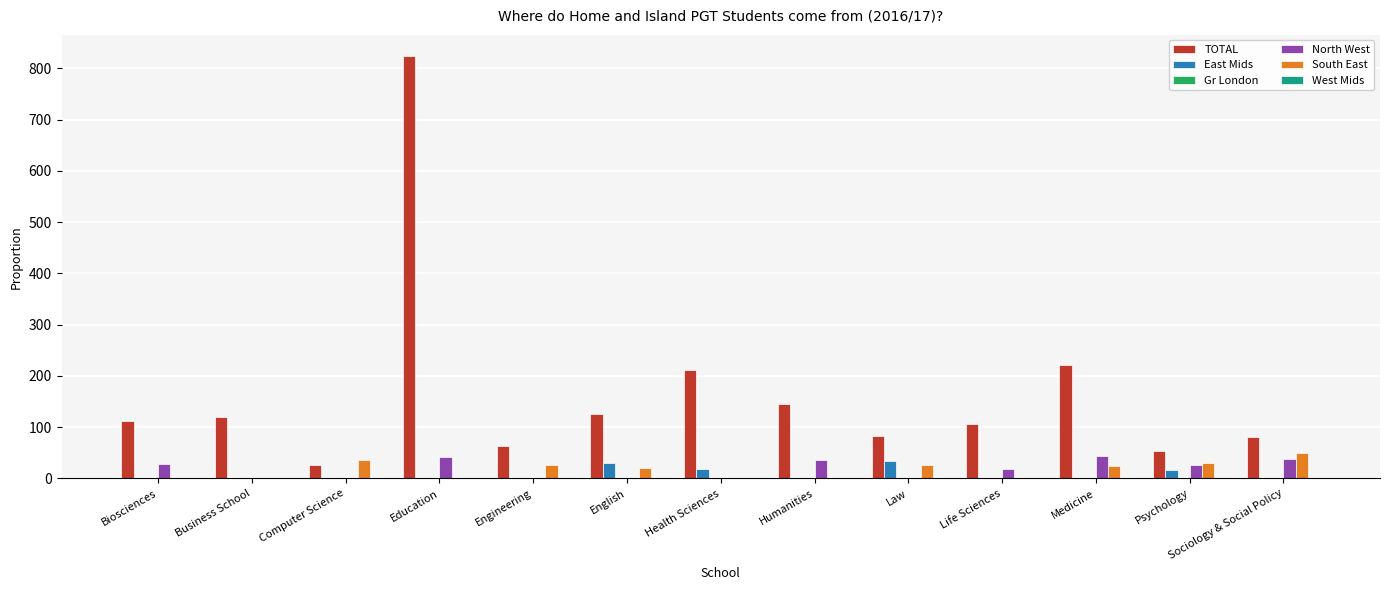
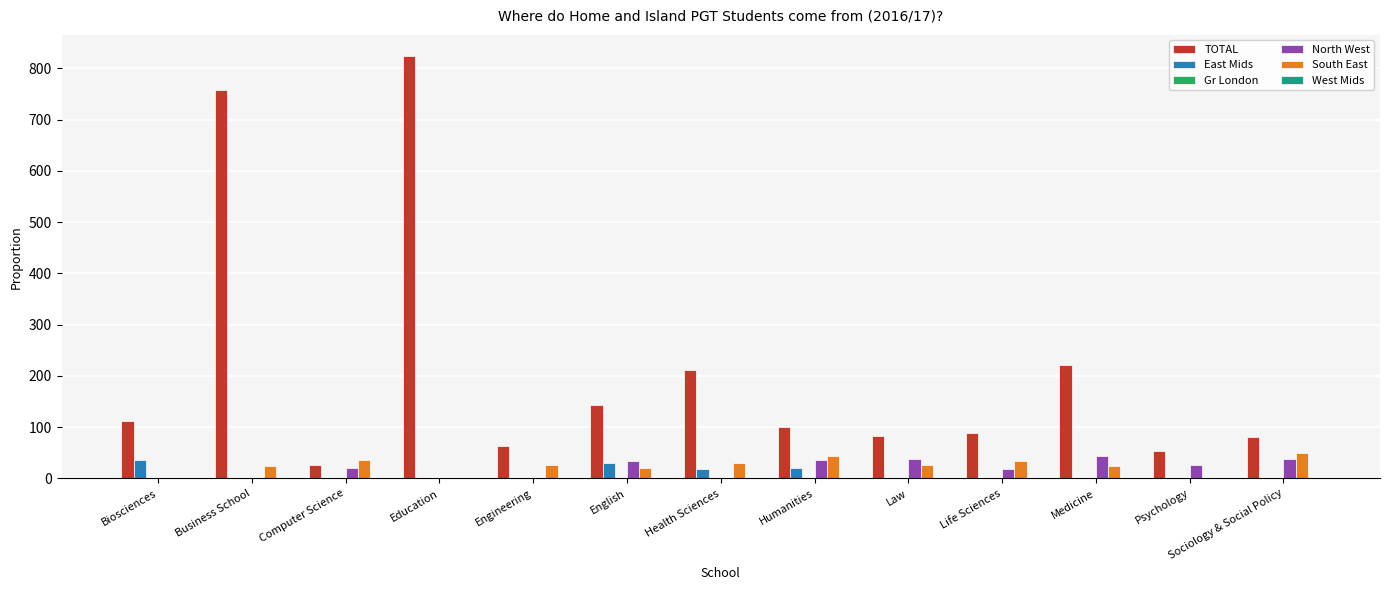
East Mids, Biosciences: 0 -> 40
North West, Biosciences: 30 -> 0
TOTAL, Business School: 120 -> 760
South East, Business School: 0 -> 20
North West, Computer Science: 0 -> 20
North West, Education: 40 -> 0
TOTAL, English: 130 -> 140
North West, English: 0 -> 30
South East, Health Sciences: 0 -> 30
TOTAL, Humanities: 150 -> 100
East Mids, Humanities: 0 -> 20
South East, Humanities: 0 -> 40
East Mids, Law: 30 -> 0
North West, Law: 0 -> 40
TOTAL, Life Sciences: 110 -> 90
South East, Life Sciences: 0 -> 30
East Mids, Psychology: 20 -> 0
South East, Psychology: 30 -> 0
